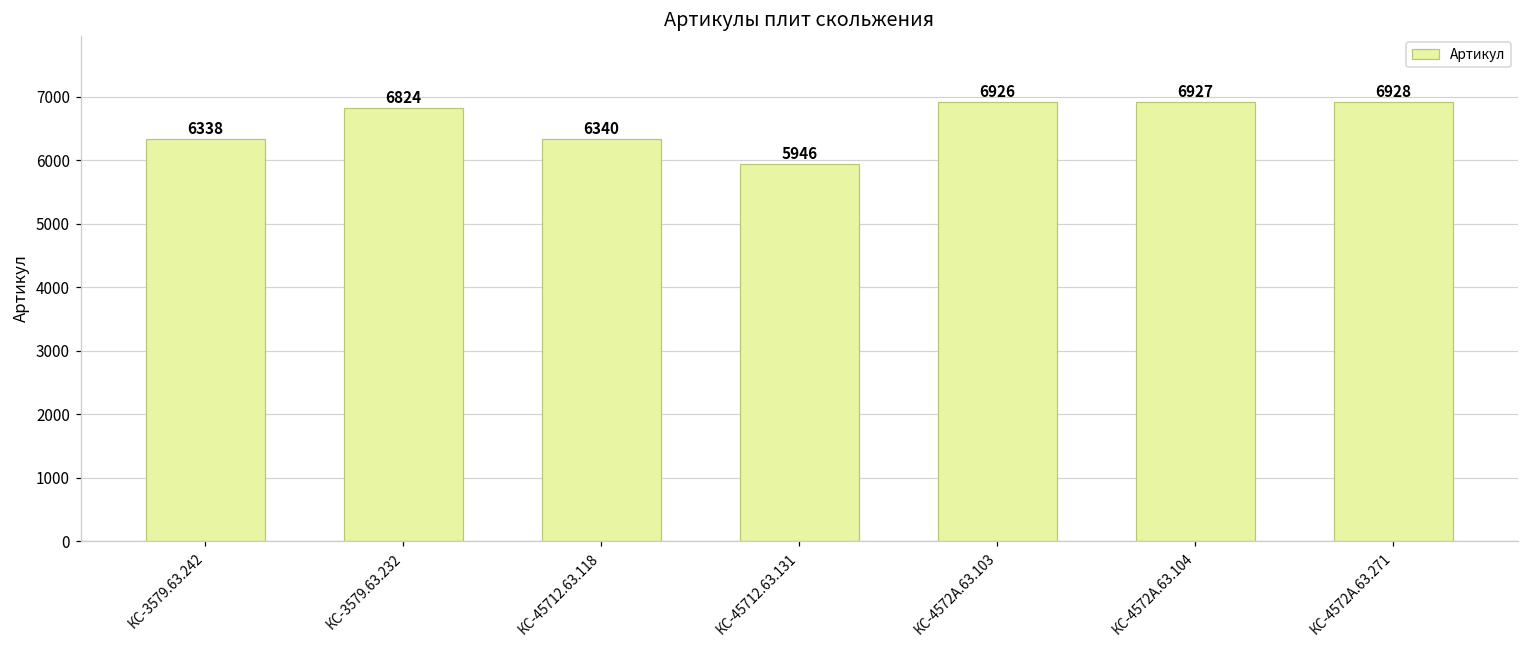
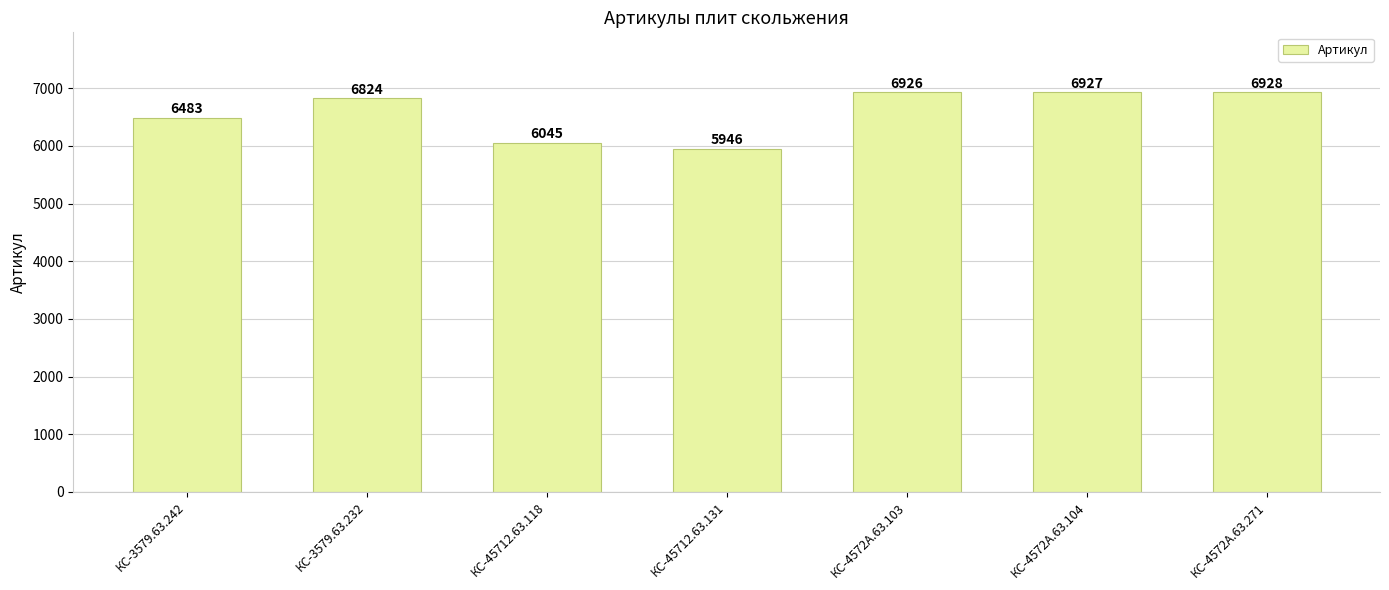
КС-3579.63.242: 6338 -> 6483
КС-45712.63.118: 6340 -> 6045
